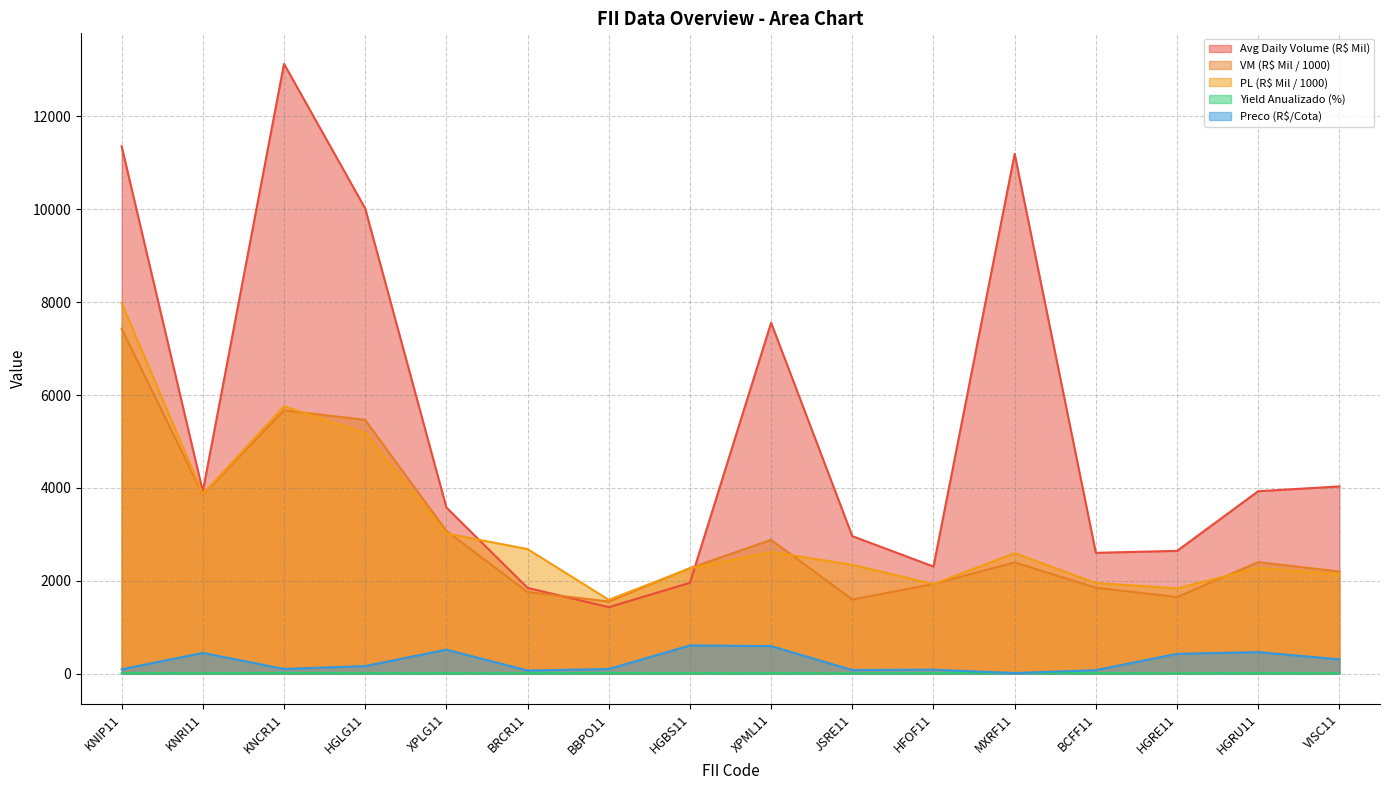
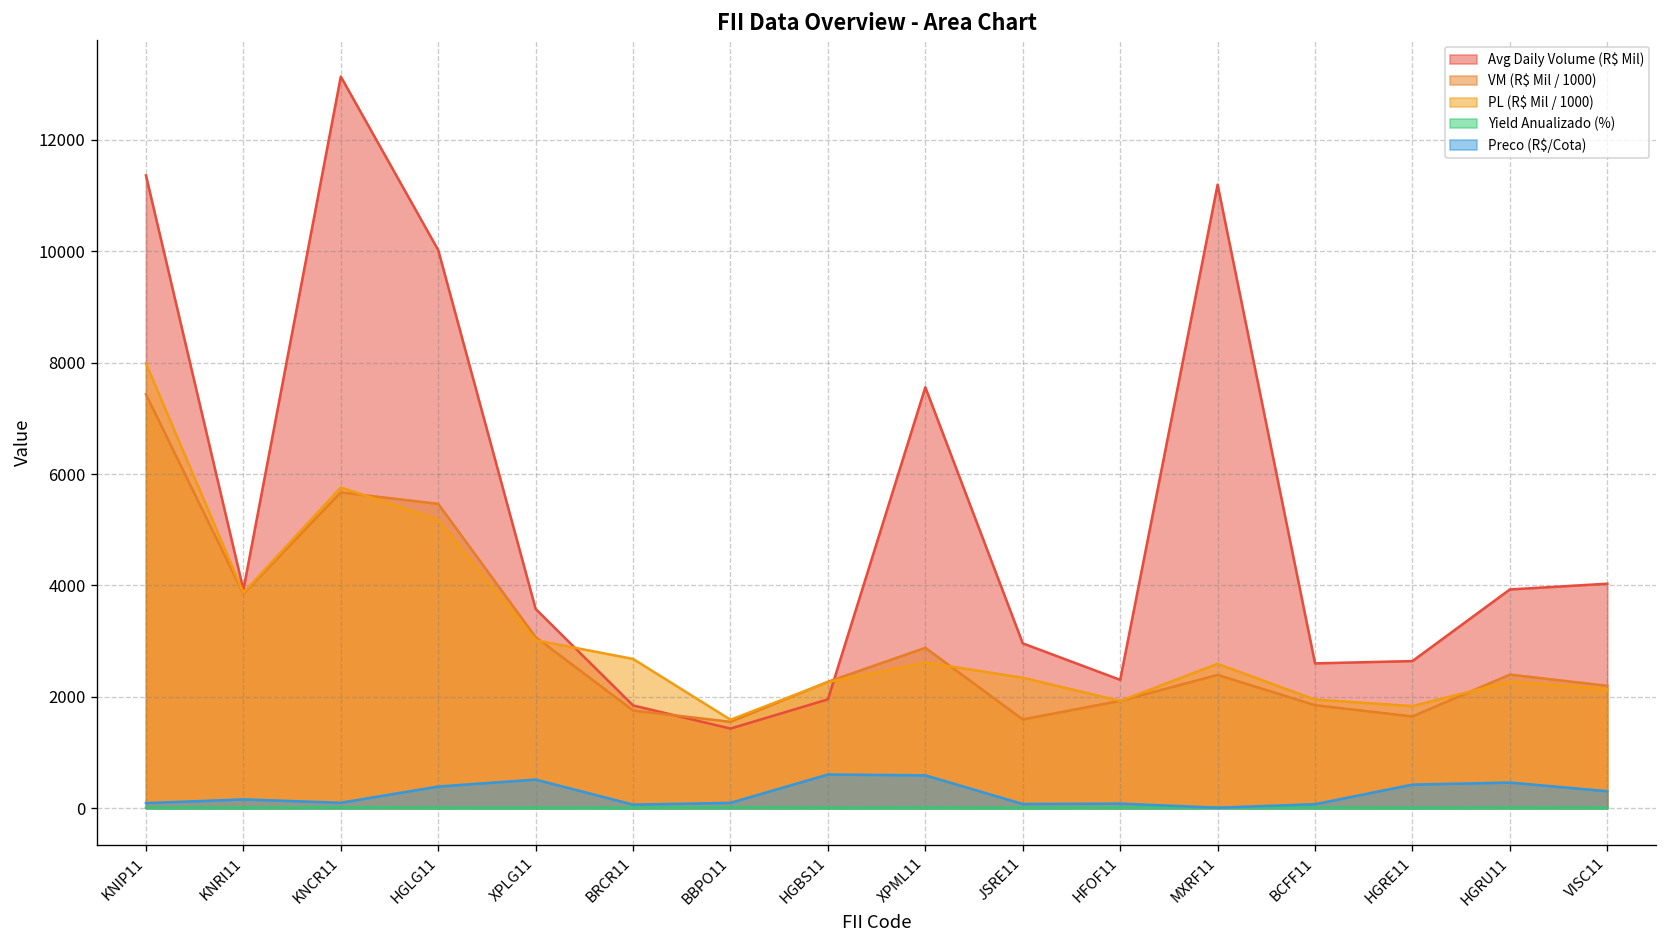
Preco (R$/Cota), KNRI11: 400 -> 200
Preco (R$/Cota), HGLG11: 200 -> 400
